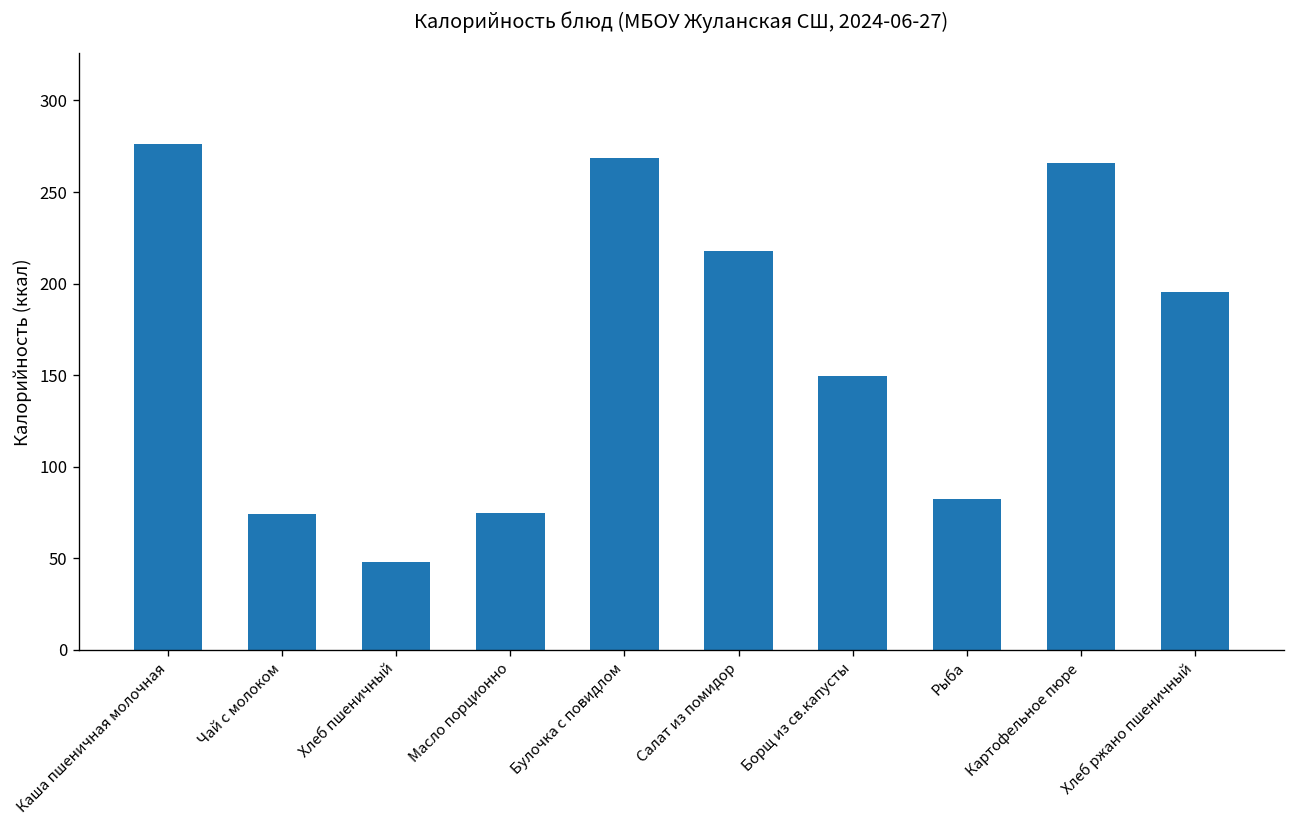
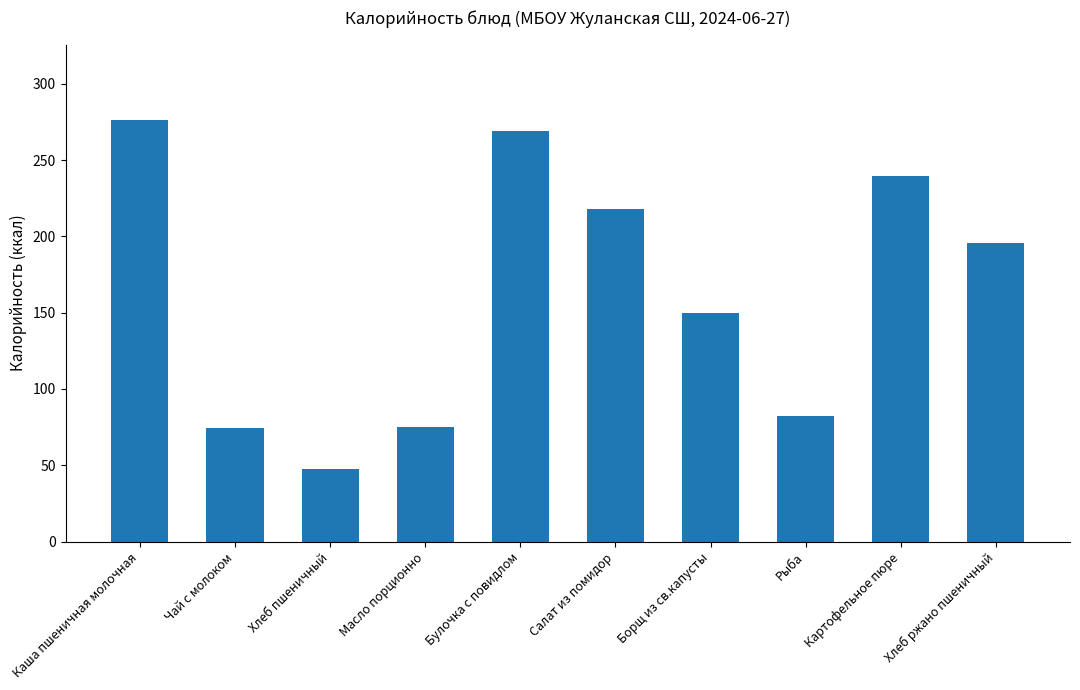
Картофельное пюре: 266 -> 239
